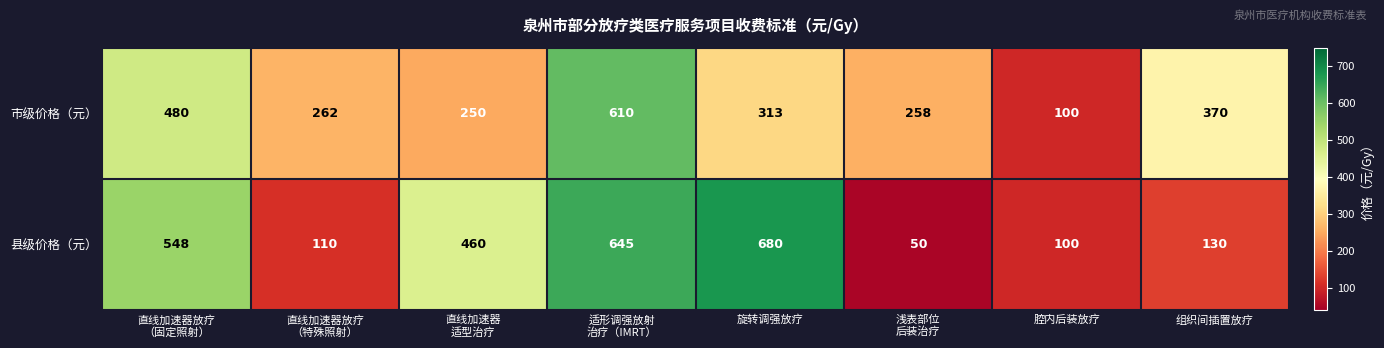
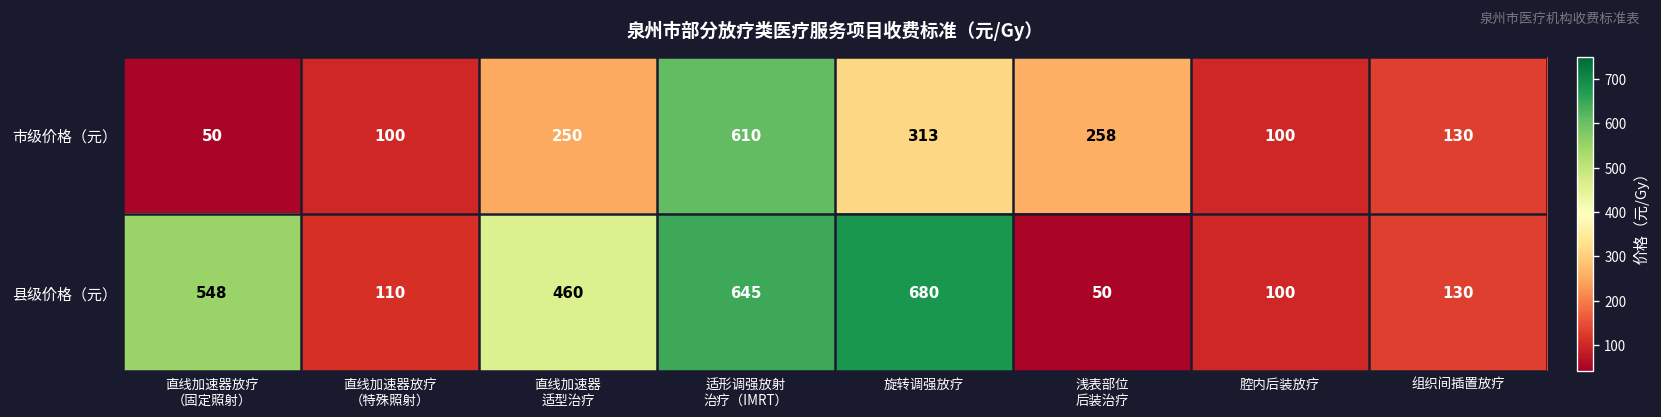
市级价格（元）, 直线加速器放疗 （固定照射）: 480 -> 50
市级价格（元）, 直线加速器放疗 （特殊照射）: 262 -> 100
市级价格（元）, 组织间插置放疗: 370 -> 130
